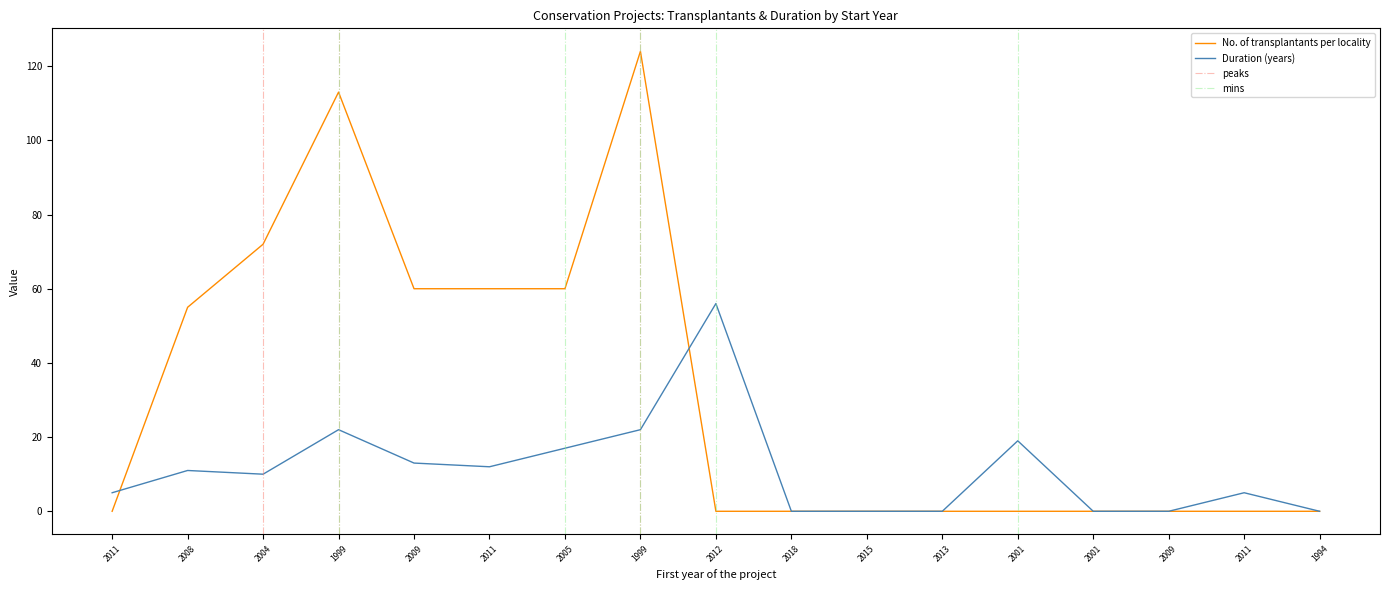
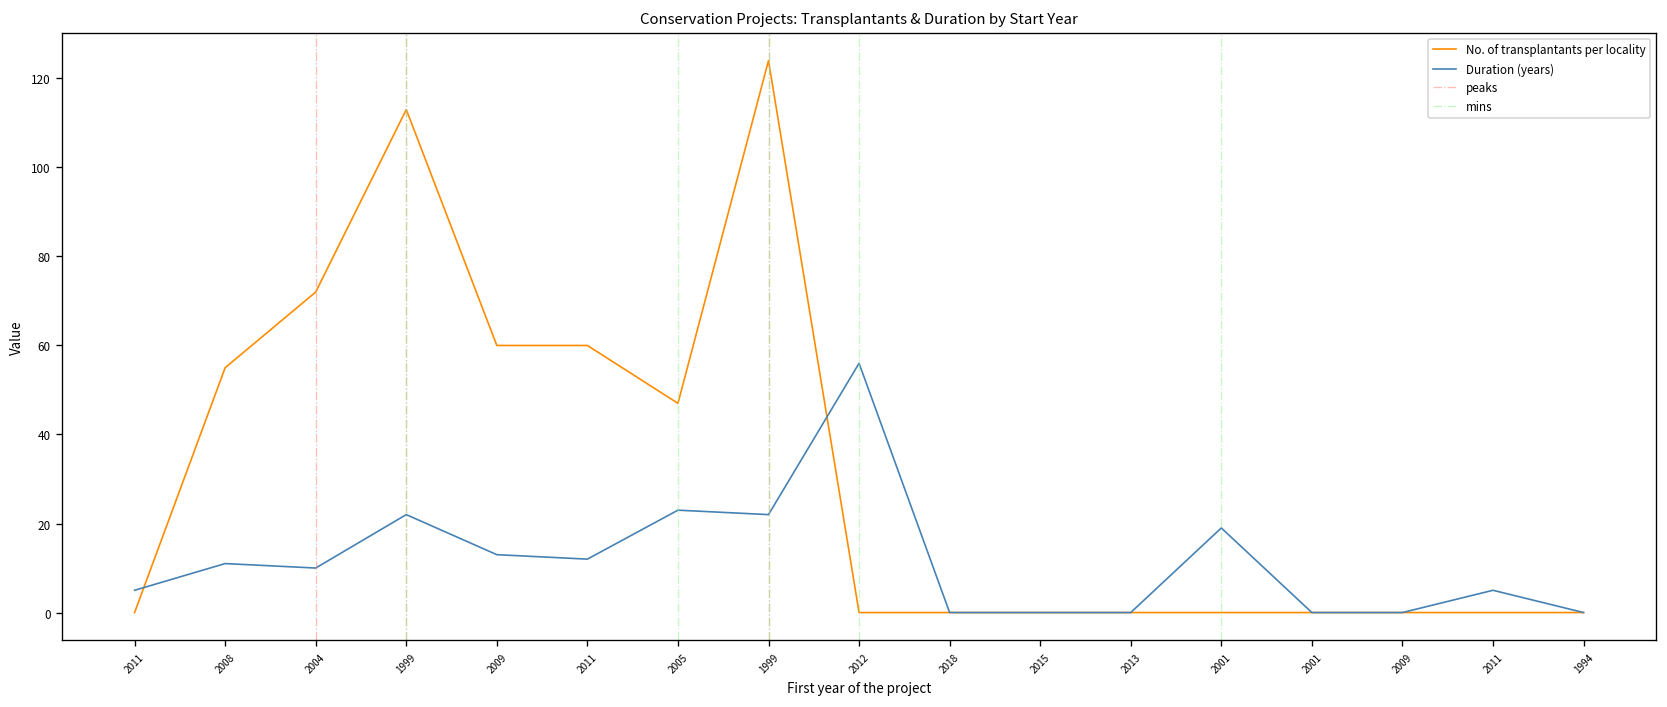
No. of transplantants per locality, 2005: 60 -> 47
Duration (years), 2005: 17 -> 23
